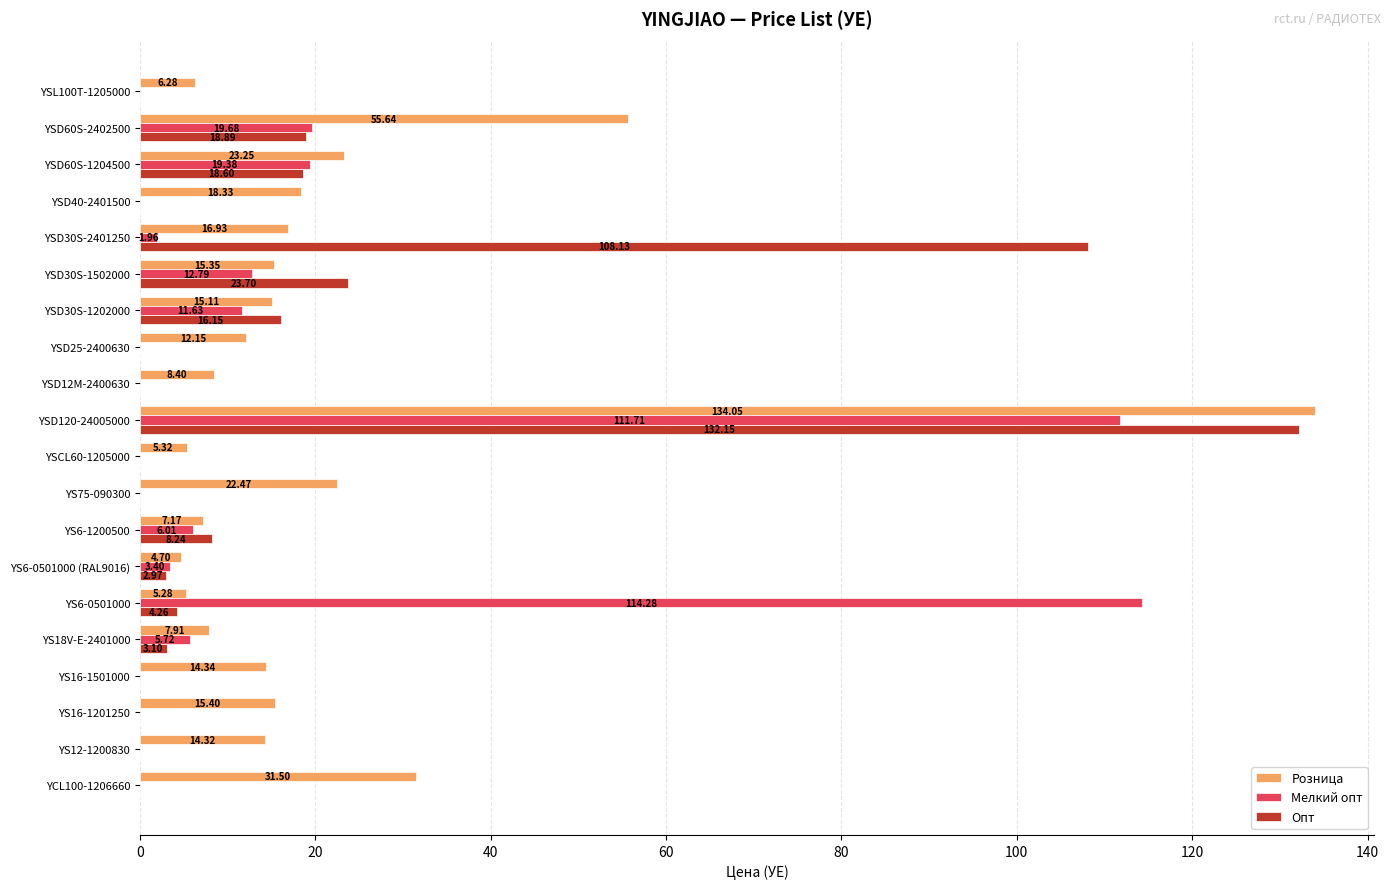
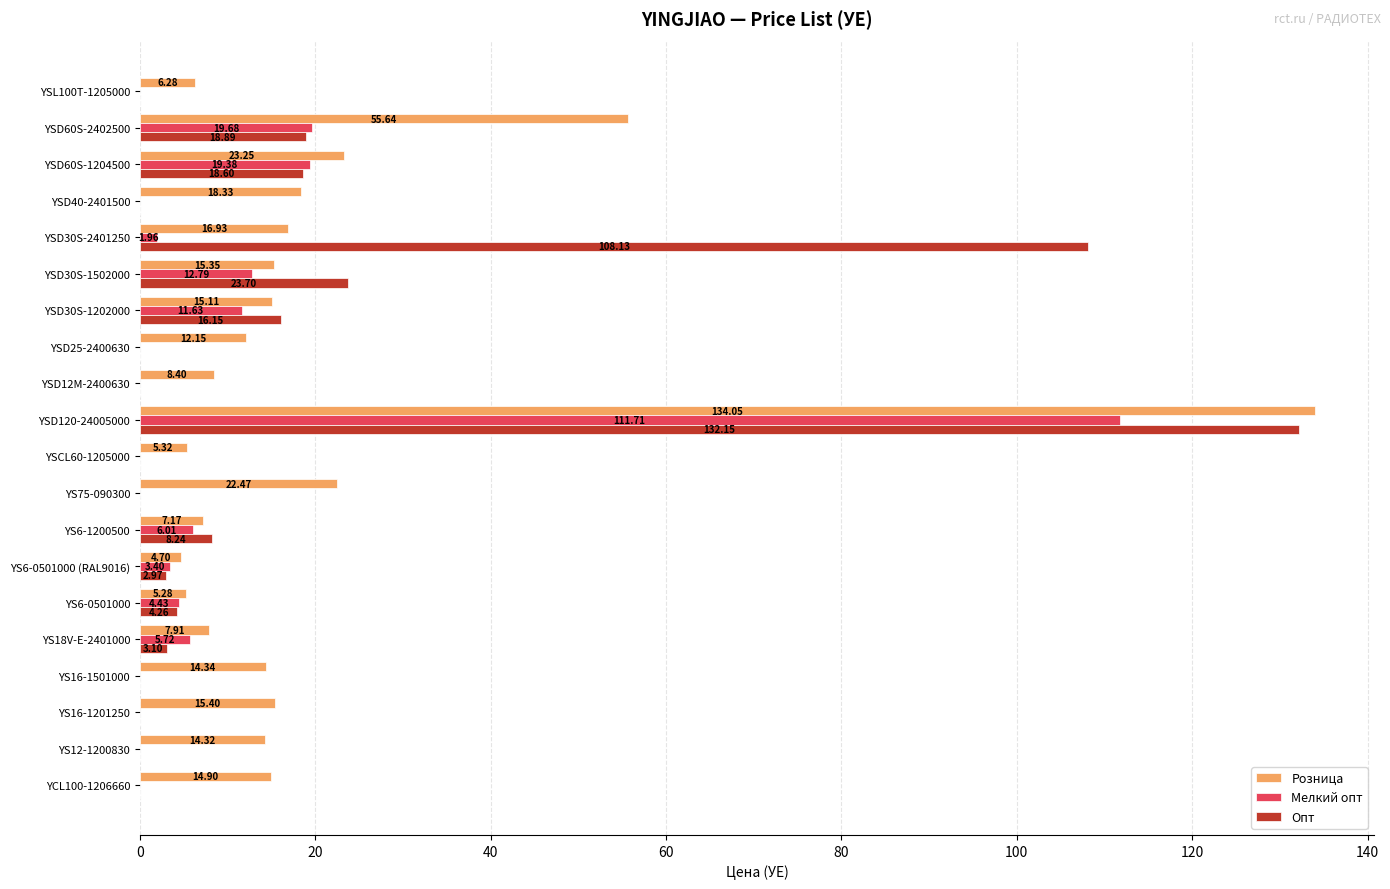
Мелкий опт, YS6-0501000: 114.28 -> 4.43
Розница, YCL100-1206660: 31.50 -> 14.90
